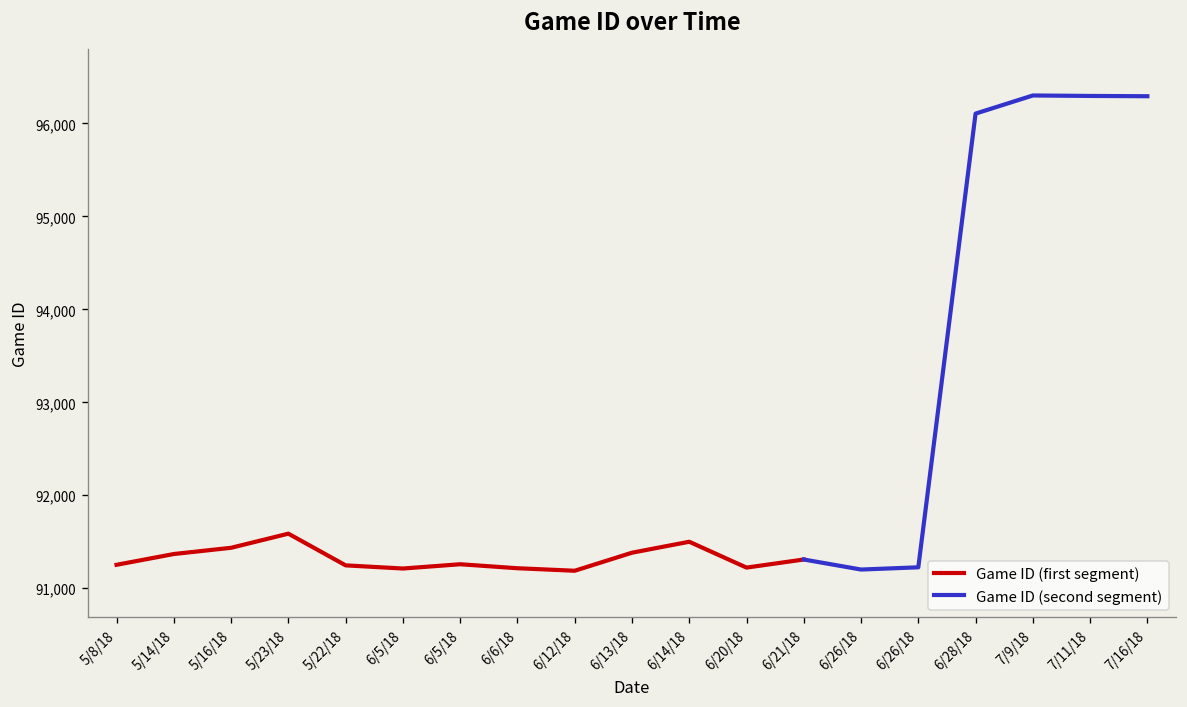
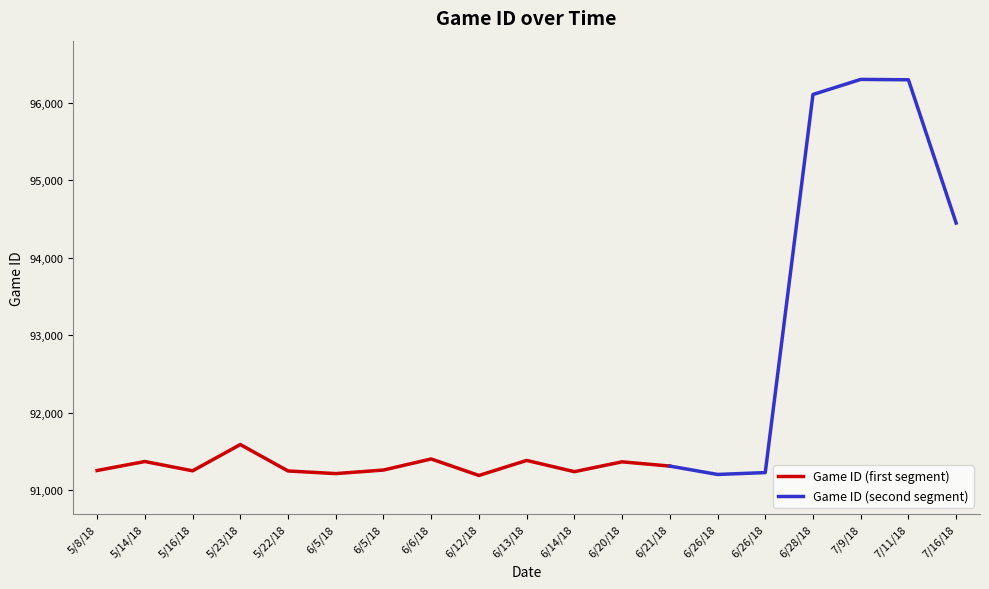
Game ID (first segment), 5/16/18: 91,400 -> 91,200
Game ID (first segment), 6/6/18: 91,200 -> 91,400
Game ID (first segment), 6/14/18: 91,500 -> 91,200
Game ID (first segment), 6/20/18: 91,200 -> 91,400
Game ID (second segment), 7/16/18: 96,300 -> 94,400
